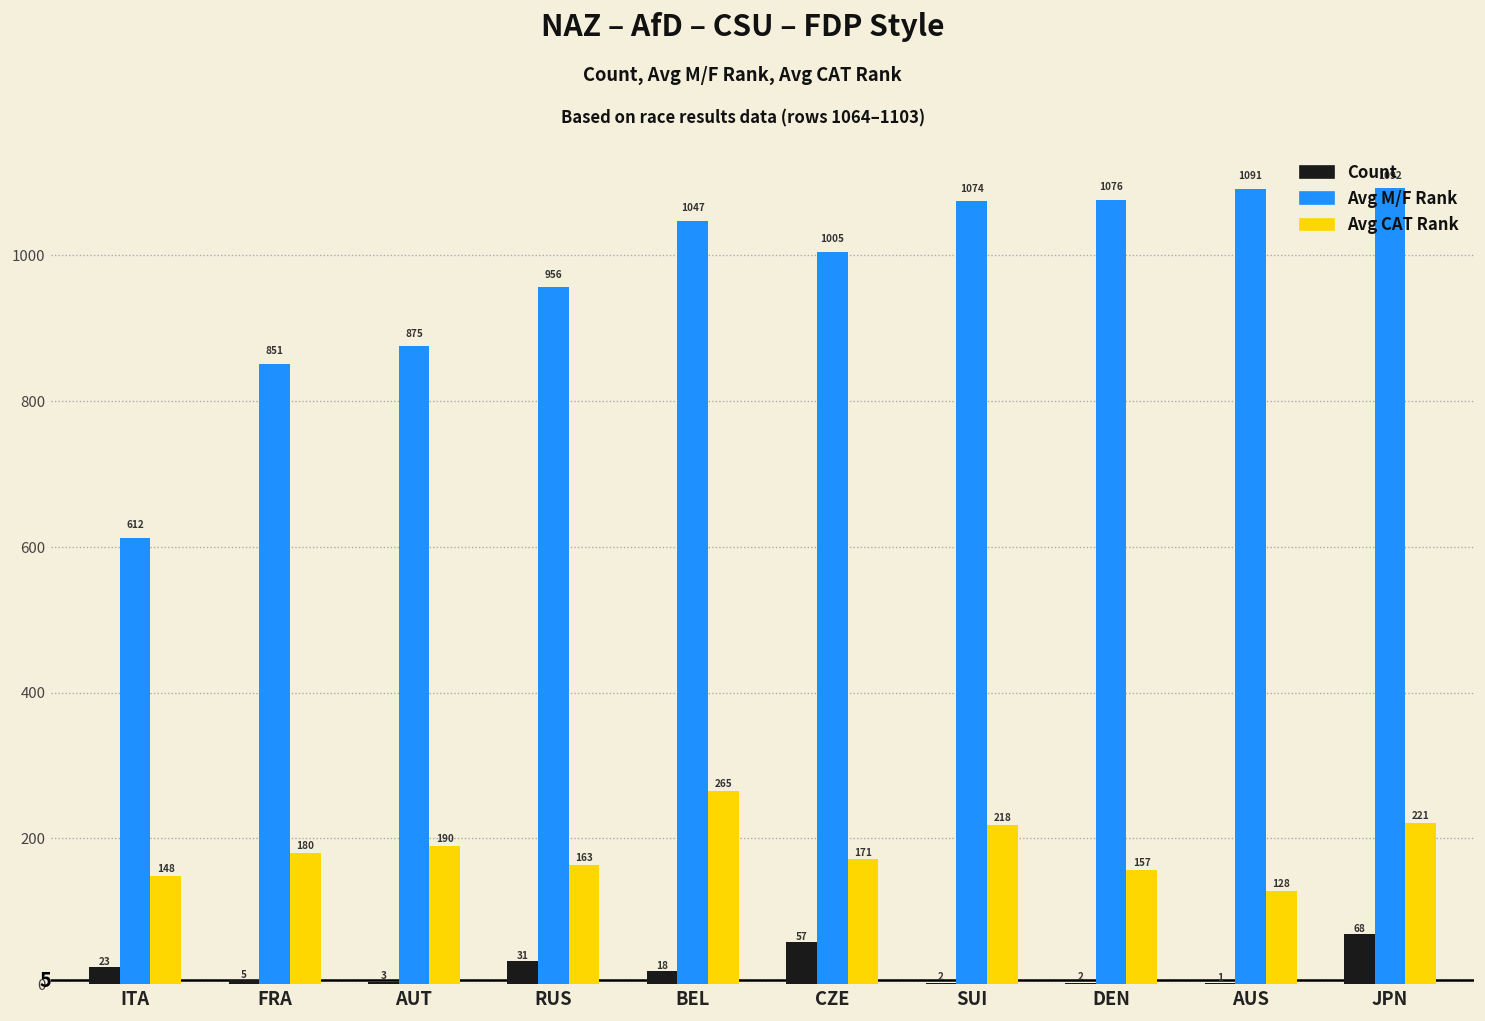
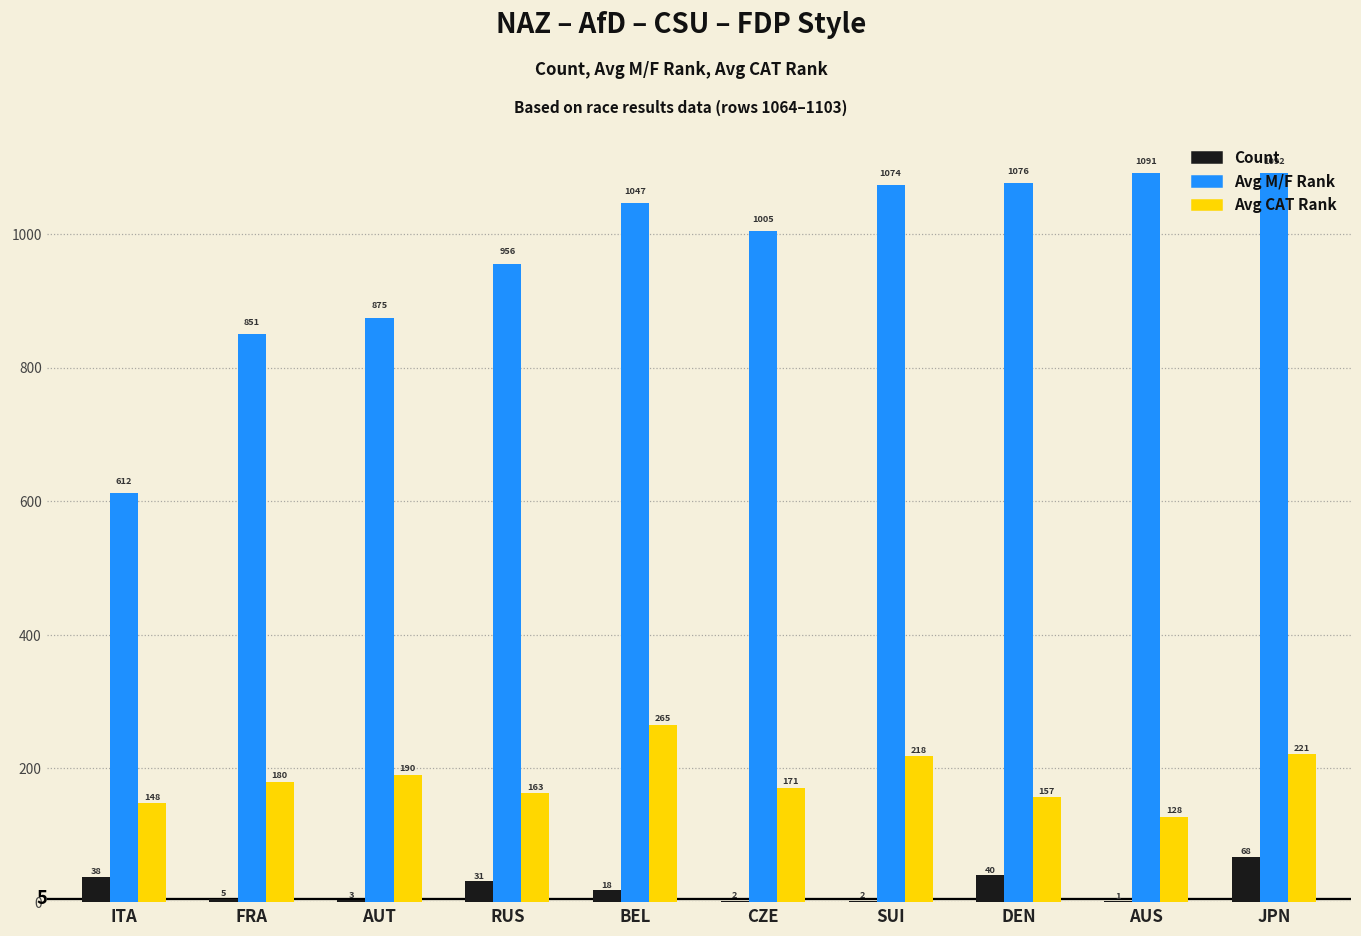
Count, ITA: 23 -> 38
Count, CZE: 57 -> 2
Count, DEN: 2 -> 40
